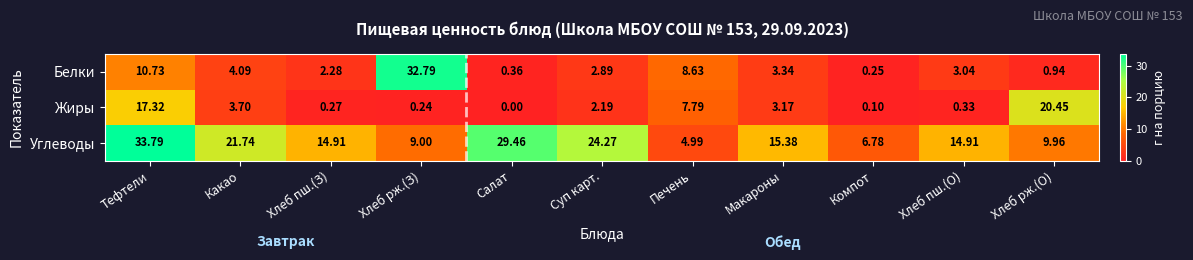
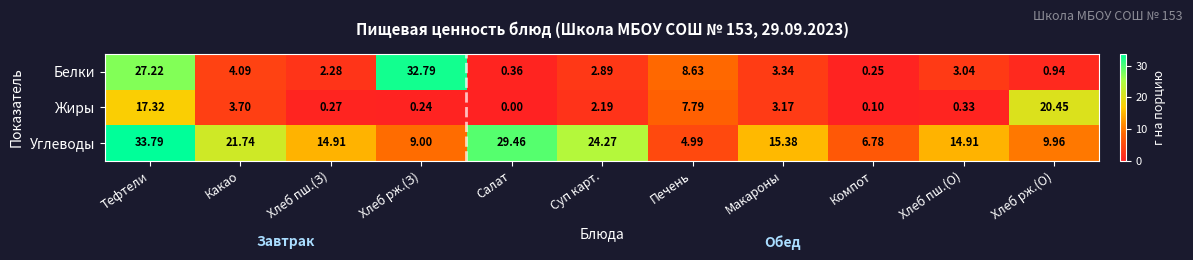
Белки, Тефтели: 10.73 -> 27.22
